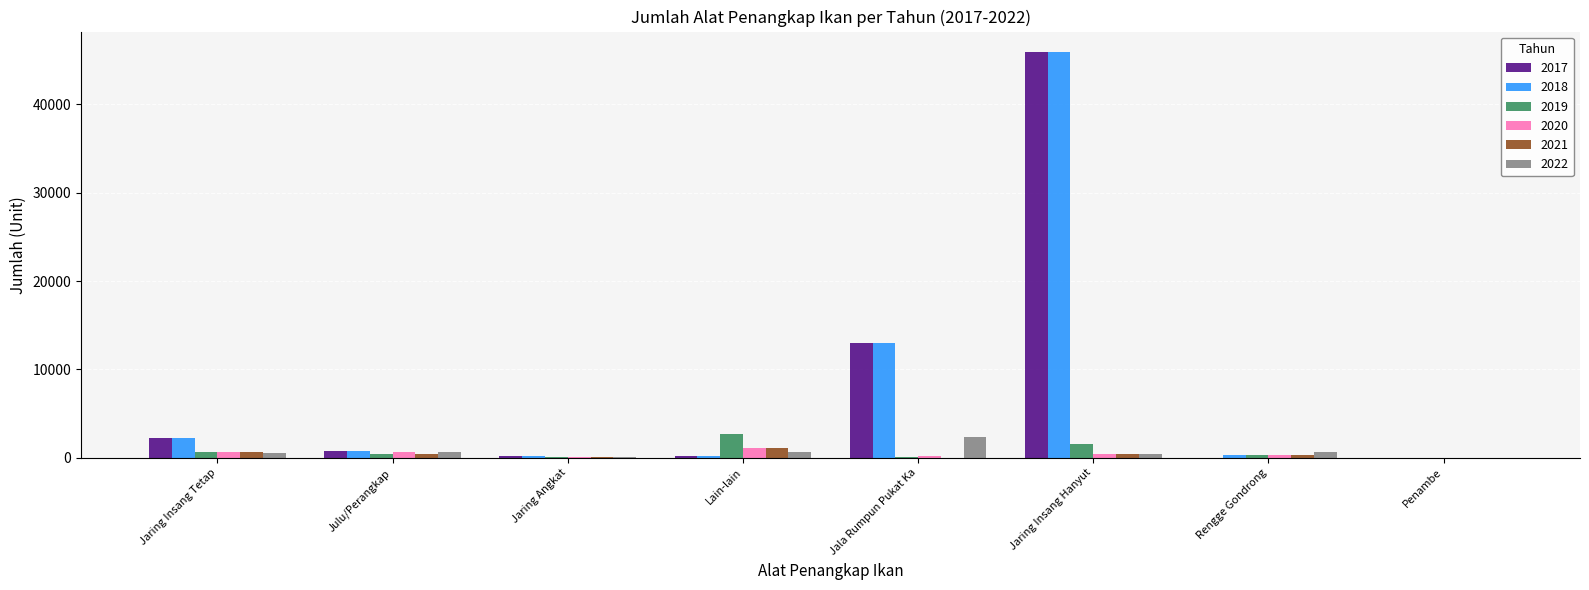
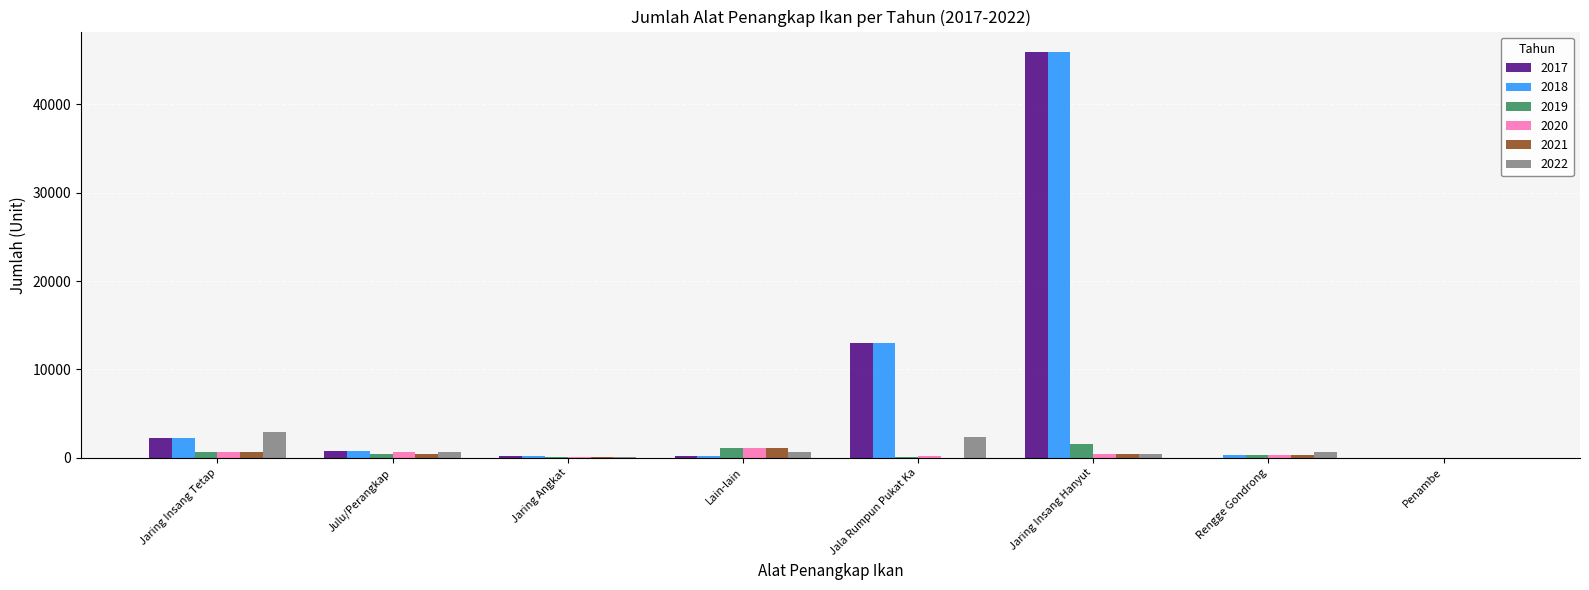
2022, Jaring Insang Tetap: 1000 -> 3000
2019, Lain-lain: 3000 -> 1000
